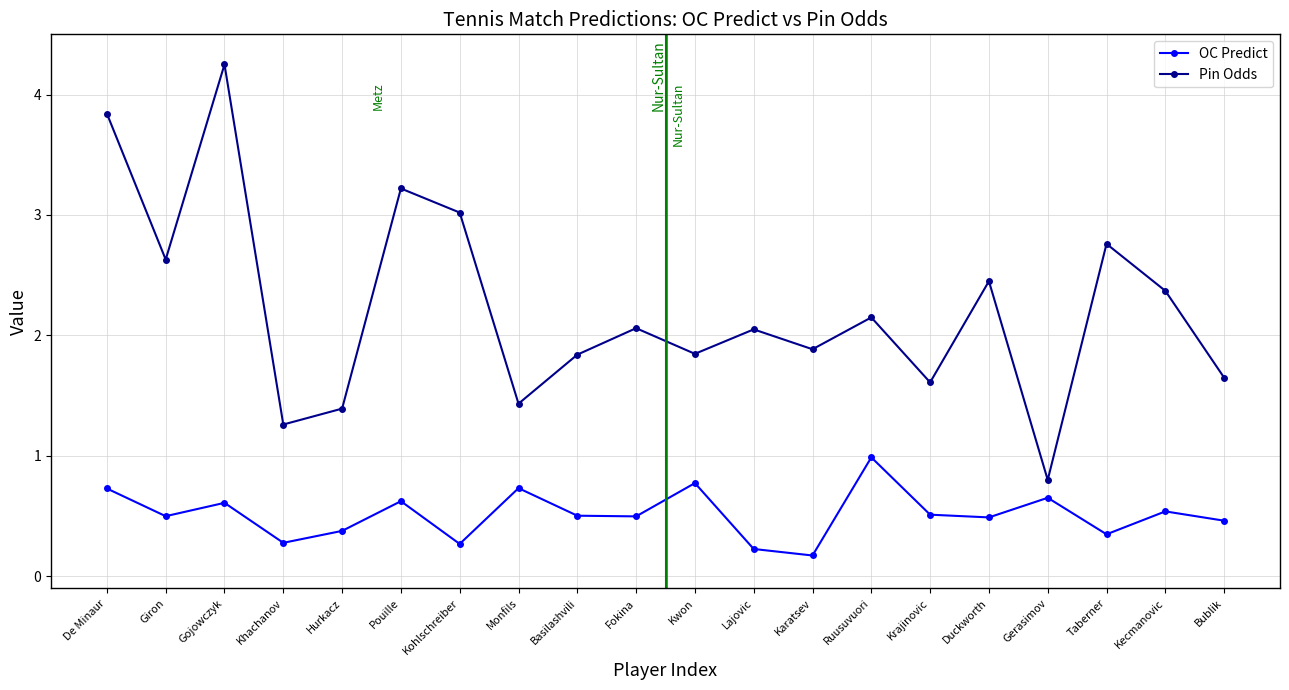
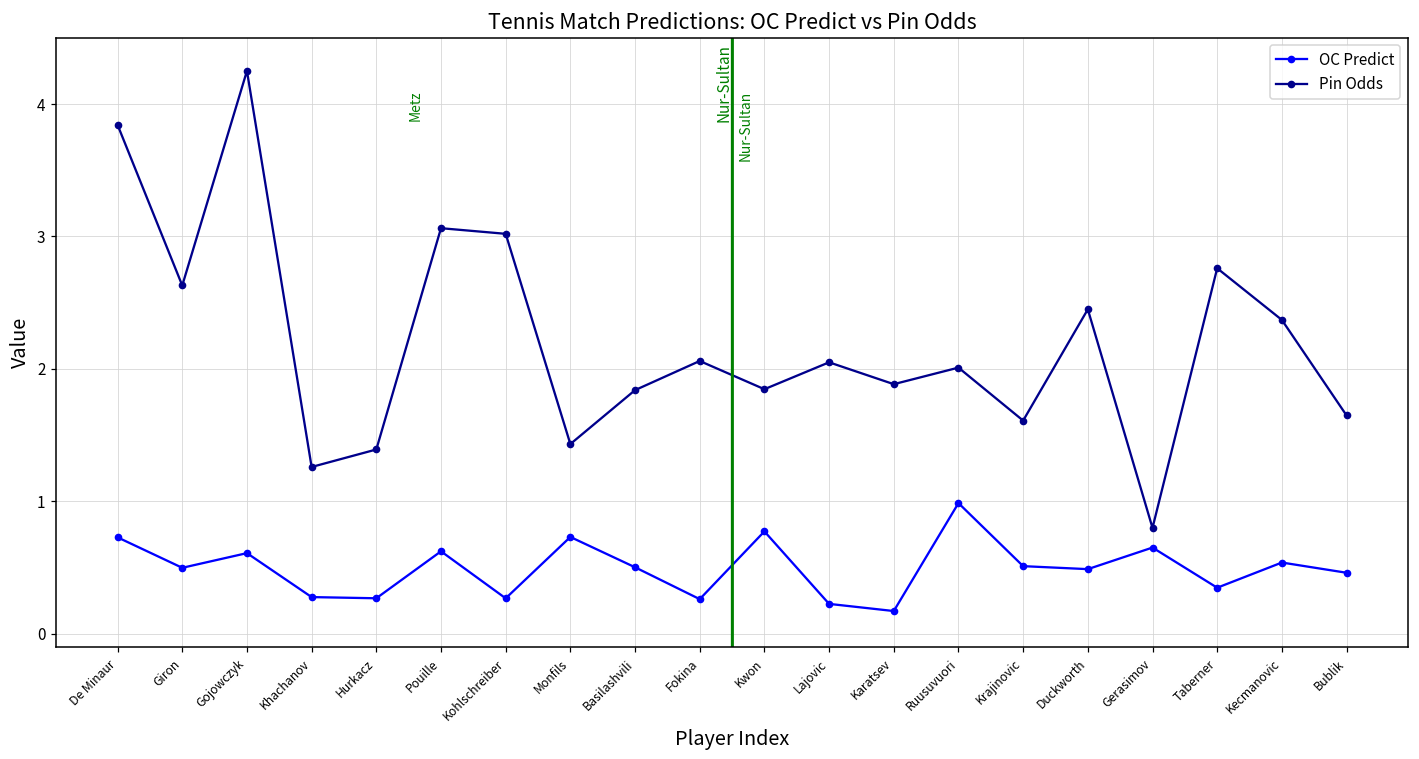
OC Predict, Hurkacz: 0.38 -> 0.27
Pin Odds, Pouille: 3.22 -> 3.06
OC Predict, Fokina: 0.50 -> 0.26
Pin Odds, Ruusuvuori: 2.15 -> 2.01
